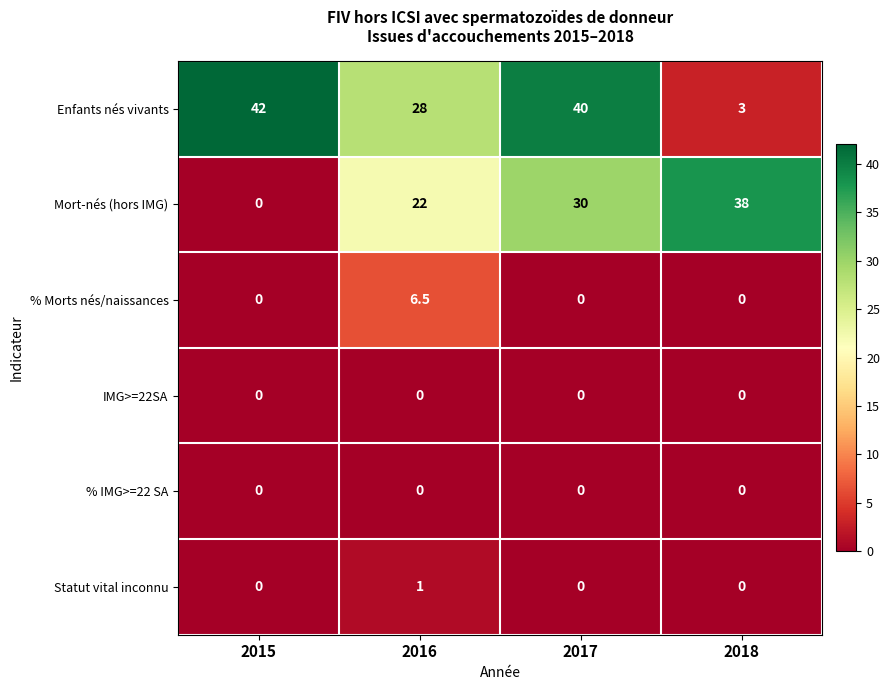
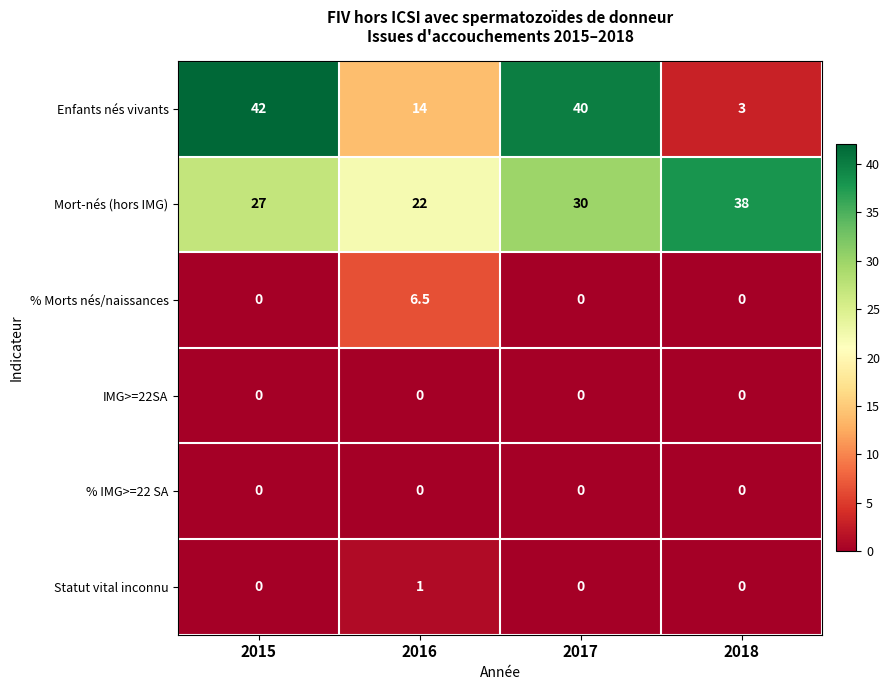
Enfants nés vivants, 2016: 28 -> 14
Mort-nés (hors IMG), 2015: 0 -> 27
